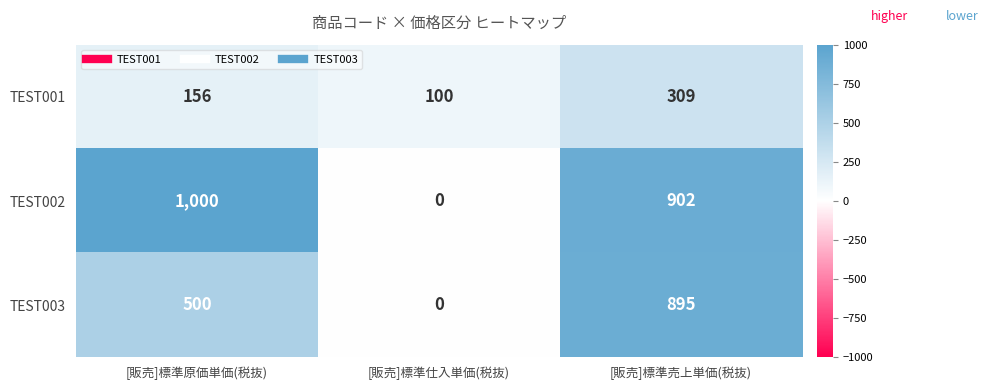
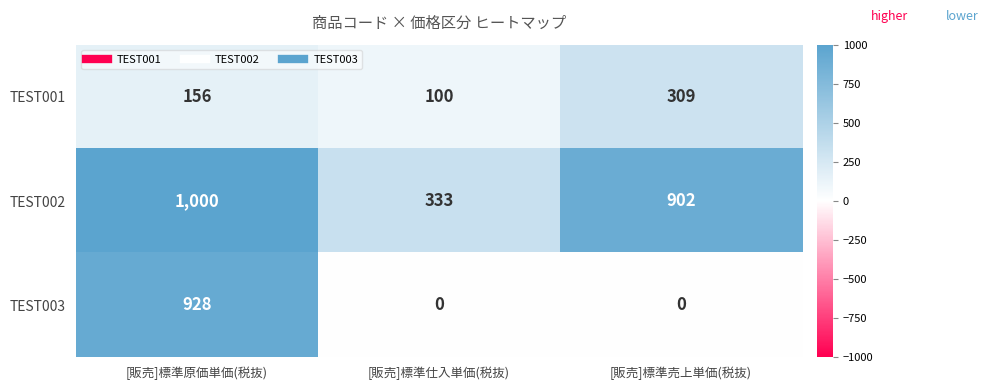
TEST002, [販売]標準仕入単価(税抜): 0 -> 333
TEST003, [販売]標準原価単価(税抜): 500 -> 928
TEST003, [販売]標準売上単価(税抜): 895 -> 0
